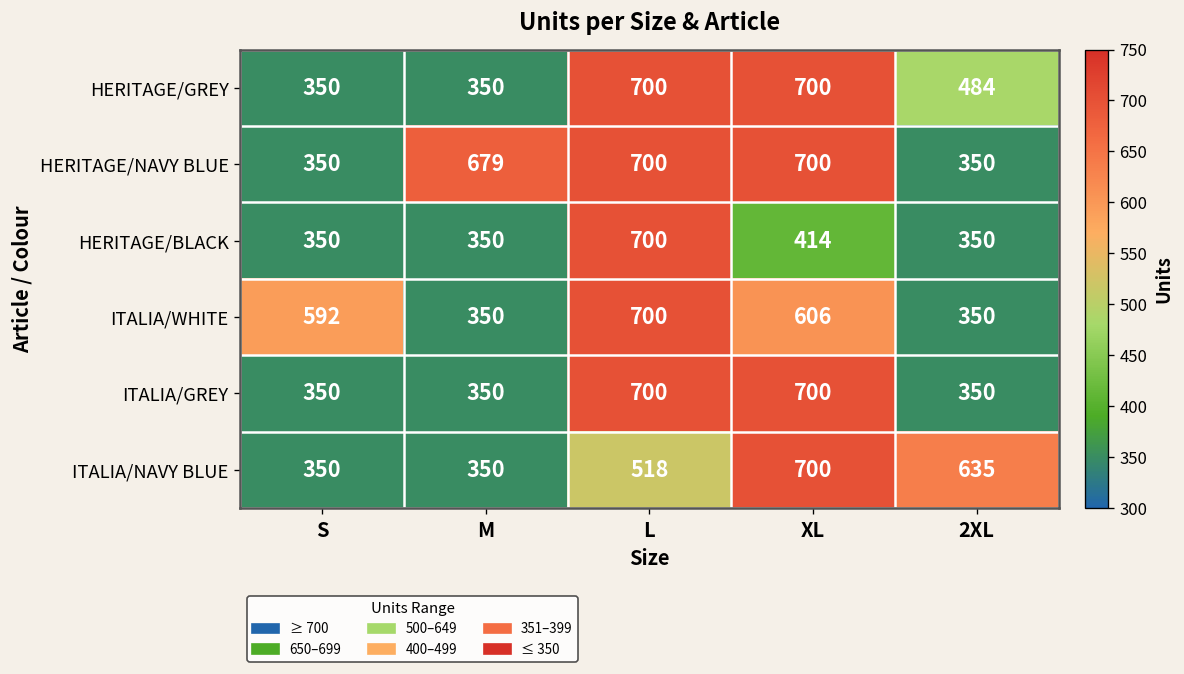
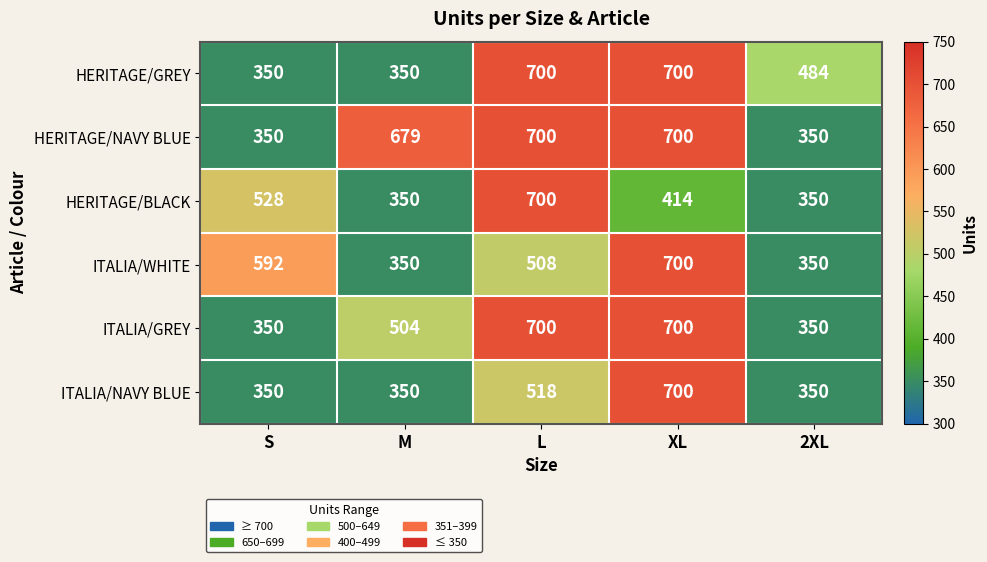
HERITAGE/BLACK, S: 350 -> 528
ITALIA/WHITE, L: 700 -> 508
ITALIA/WHITE, XL: 606 -> 700
ITALIA/GREY, M: 350 -> 504
ITALIA/NAVY BLUE, 2XL: 635 -> 350
